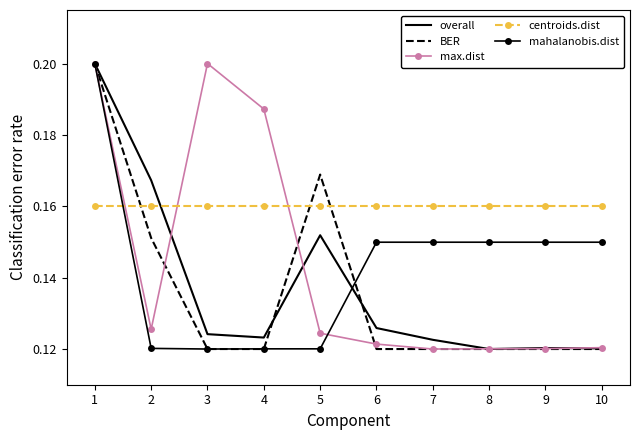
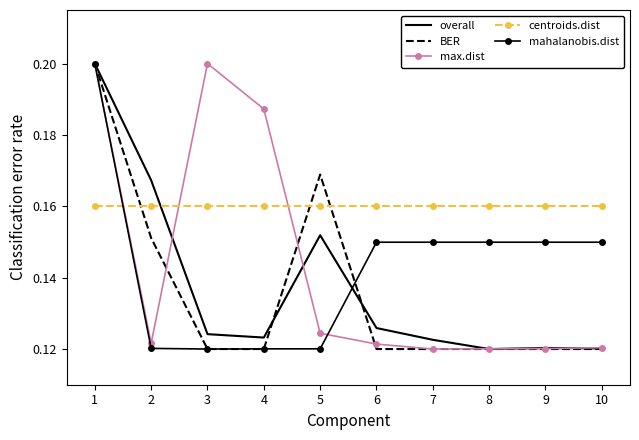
max.dist, 2: 0.126 -> 0.122
